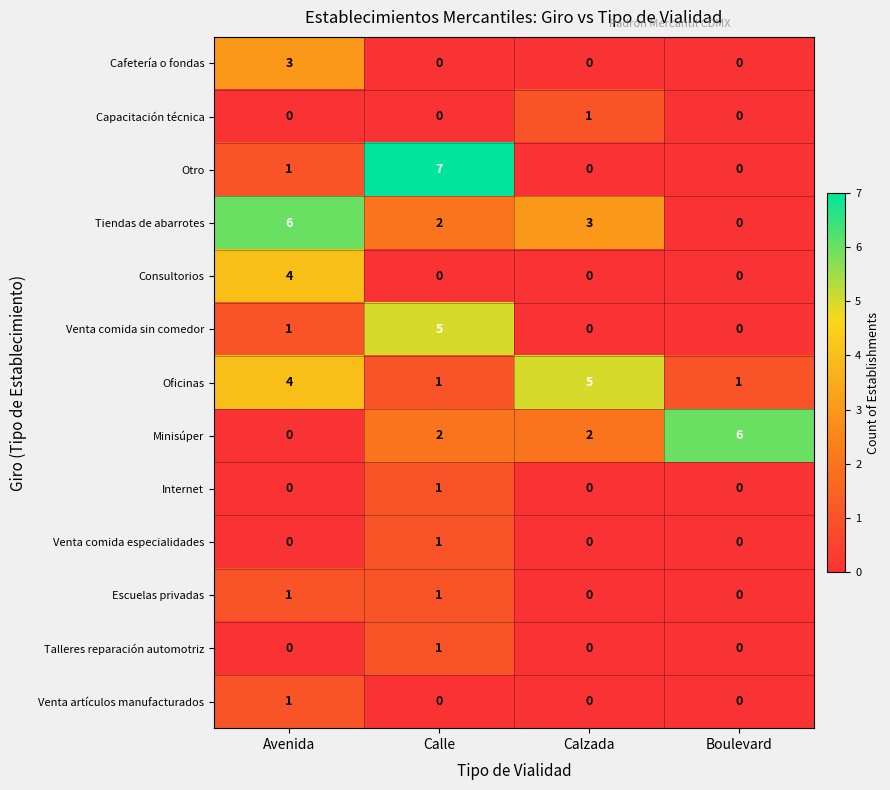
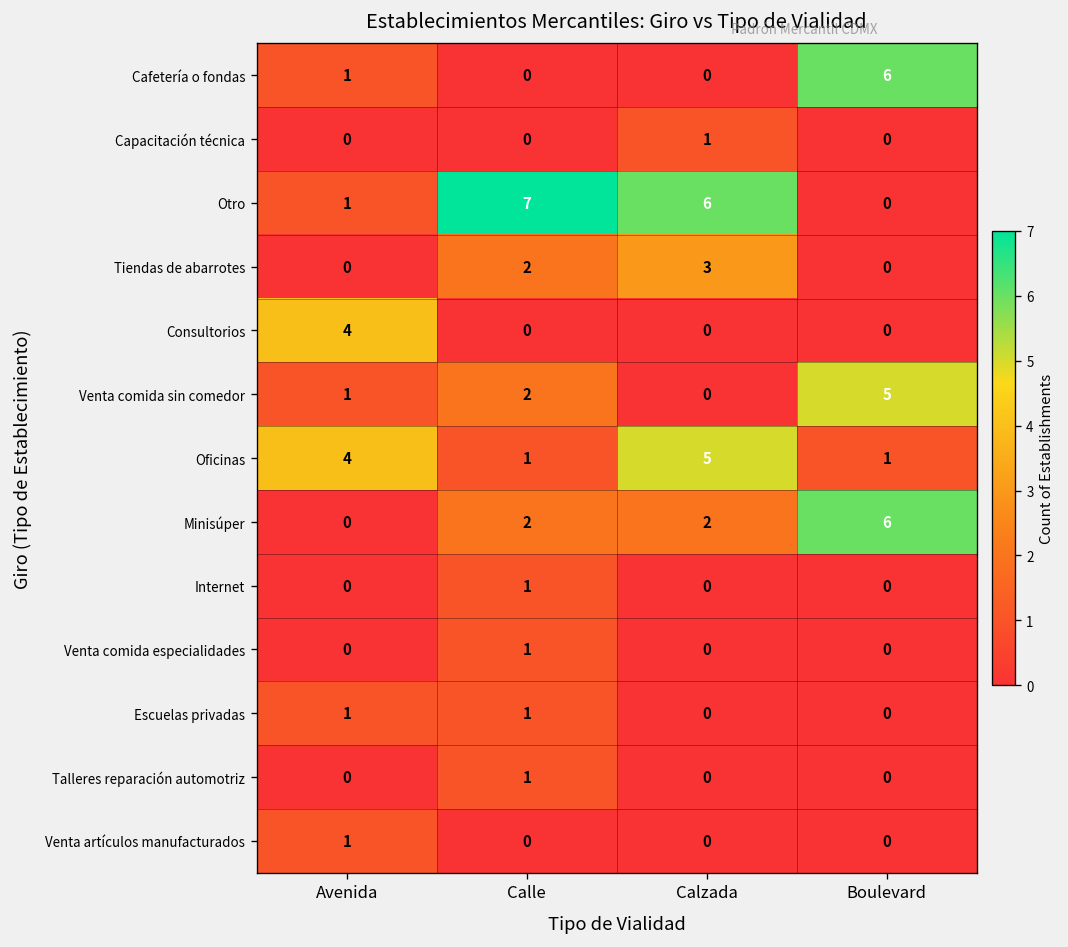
Cafetería o fondas, Avenida: 3 -> 1
Cafetería o fondas, Boulevard: 0 -> 6
Otro, Calzada: 0 -> 6
Tiendas de abarrotes, Avenida: 6 -> 0
Venta comida sin comedor, Calle: 5 -> 2
Venta comida sin comedor, Boulevard: 0 -> 5
